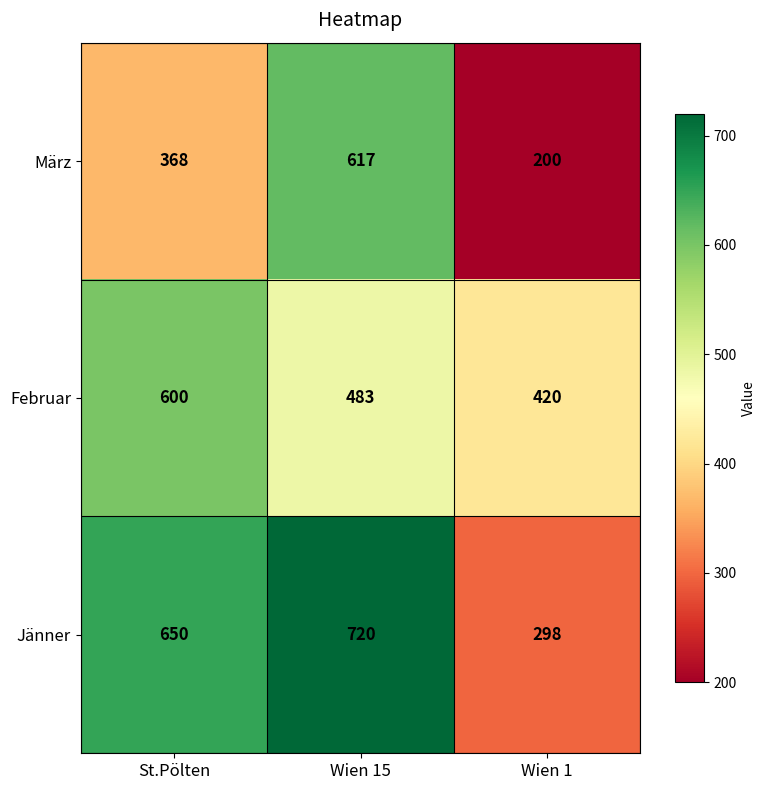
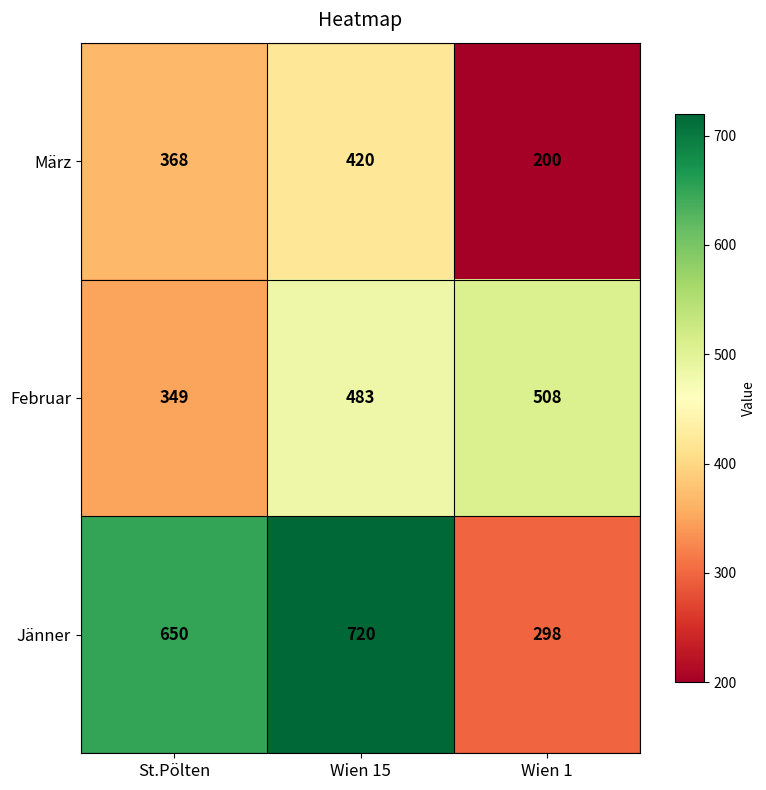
März, Wien 15: 617 -> 420
Februar, St.Pölten: 600 -> 349
Februar, Wien 1: 420 -> 508
